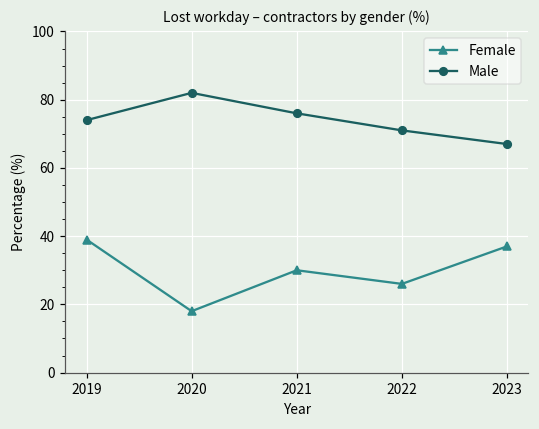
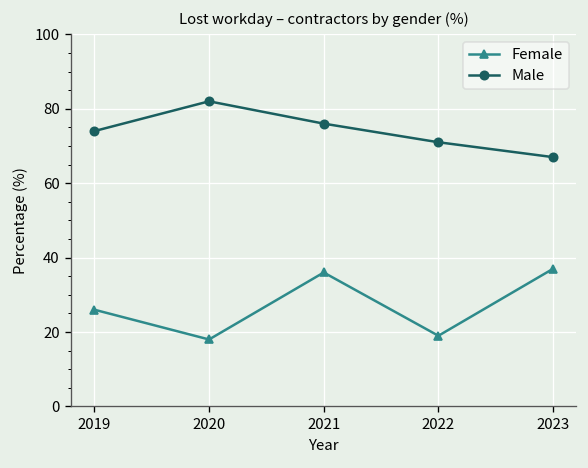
Female, 2019: 39 -> 26
Female, 2021: 30 -> 36
Female, 2022: 26 -> 19
